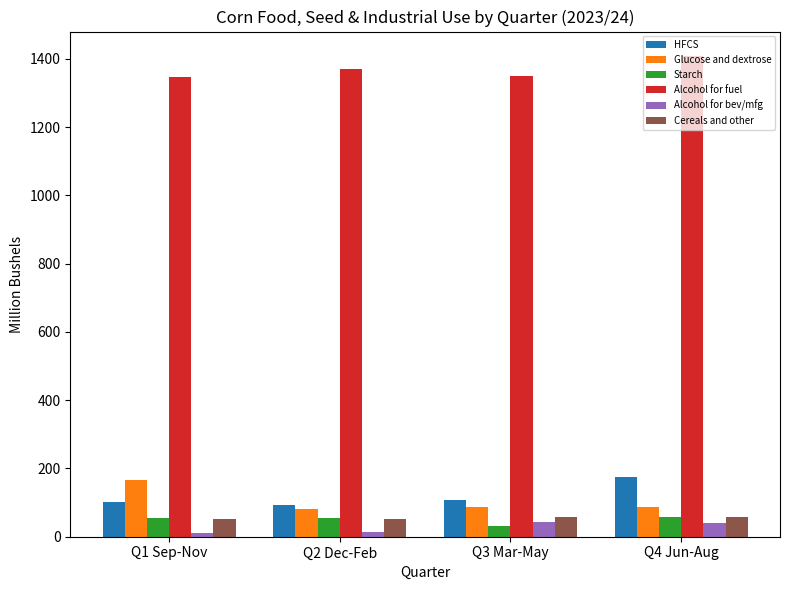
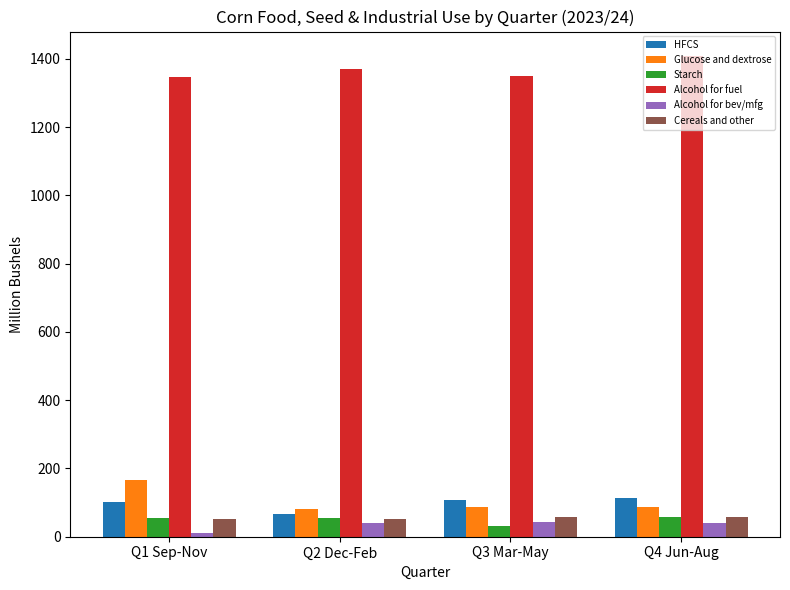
HFCS, Q2 Dec-Feb: 90 -> 70
Alcohol for bev/mfg, Q2 Dec-Feb: 10 -> 40
HFCS, Q4 Jun-Aug: 170 -> 110
